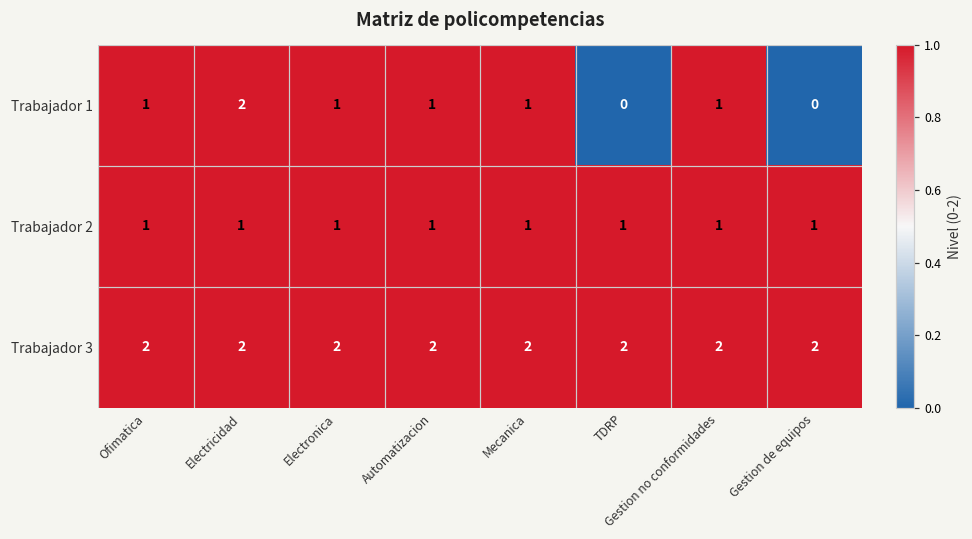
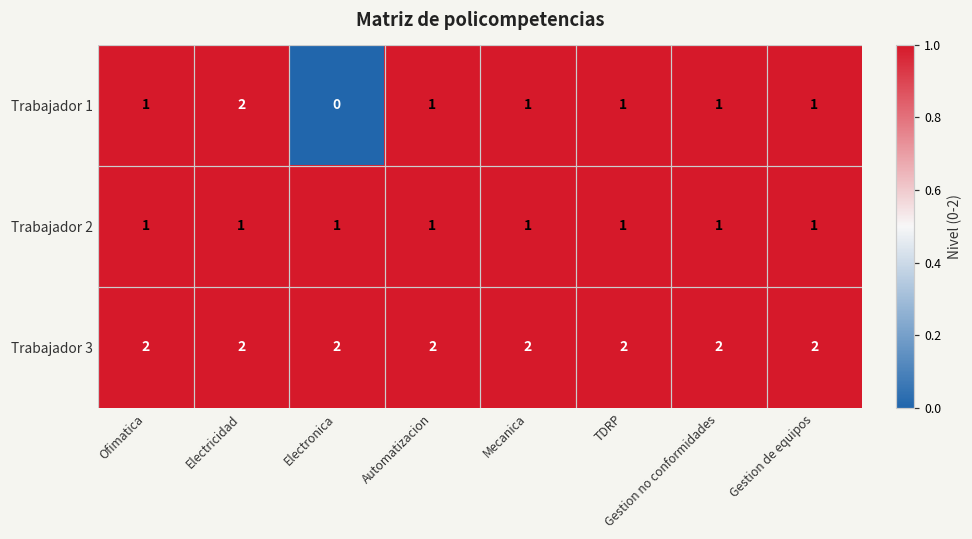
Trabajador 1, Electronica: 1 -> 0
Trabajador 1, TDRP: 0 -> 1
Trabajador 1, Gestion de equipos: 0 -> 1
